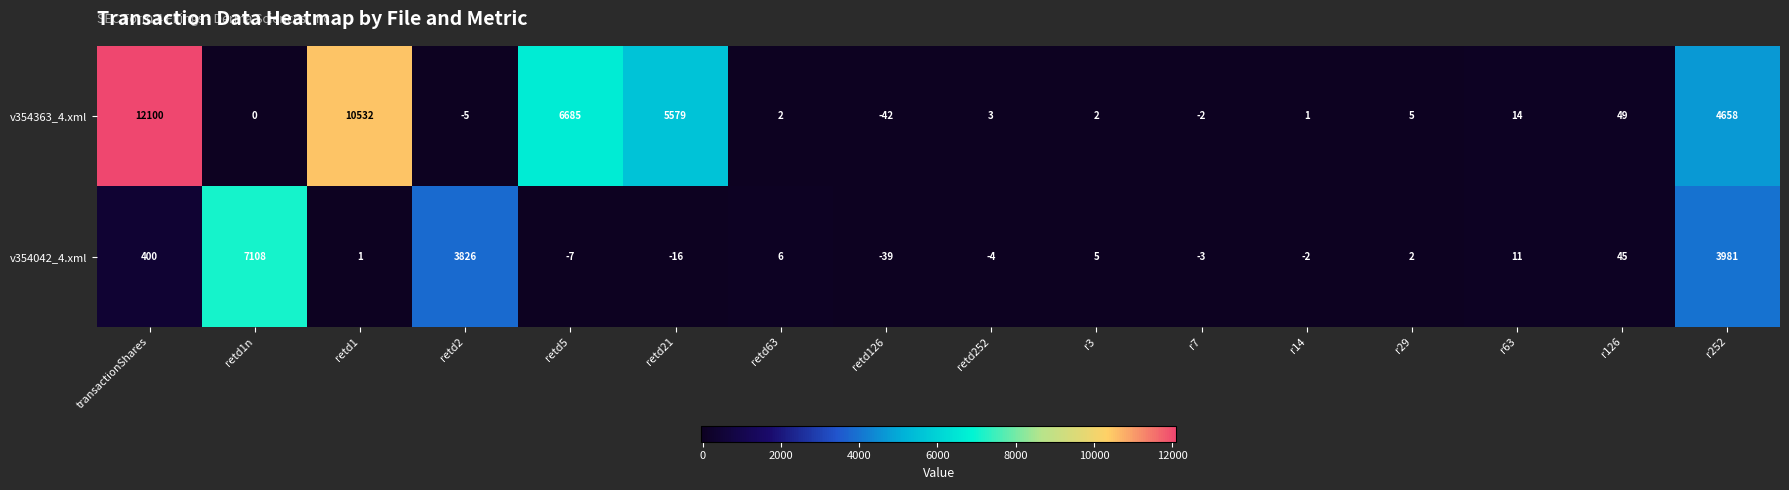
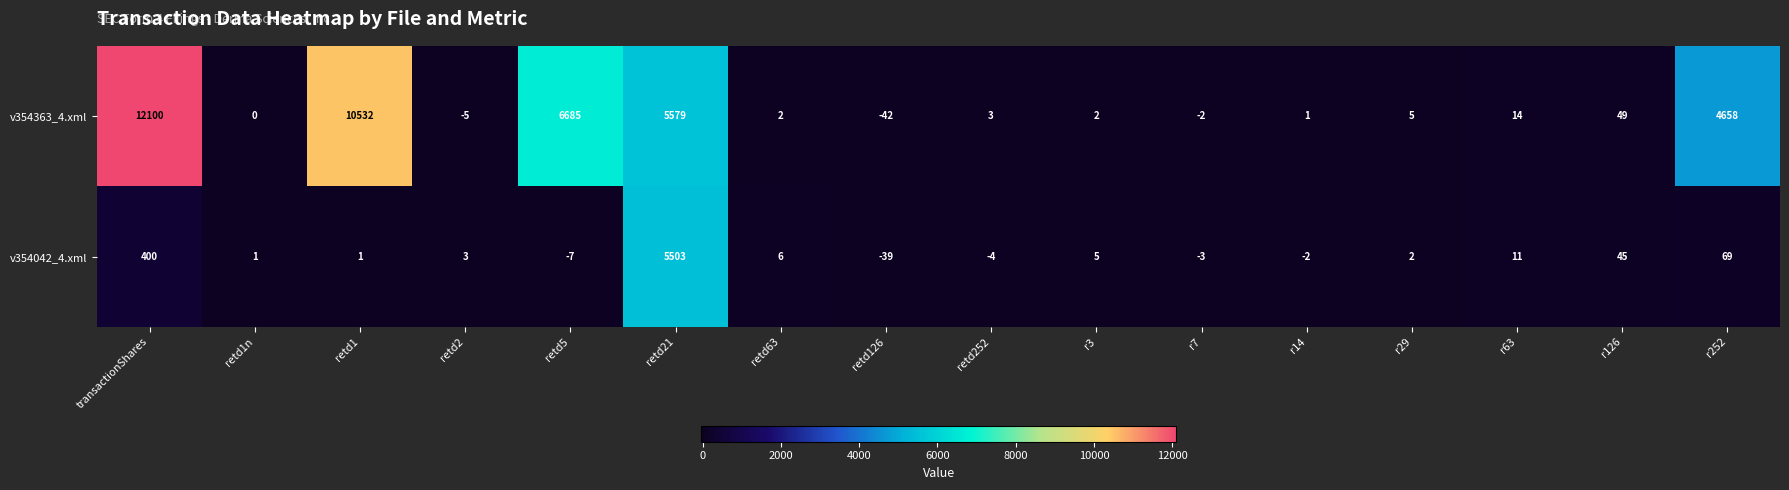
v354042_4.xml, retd1n: 7108 -> 1
v354042_4.xml, retd2: 3826 -> 3
v354042_4.xml, retd21: -16 -> 5503
v354042_4.xml, r252: 3981 -> 69
